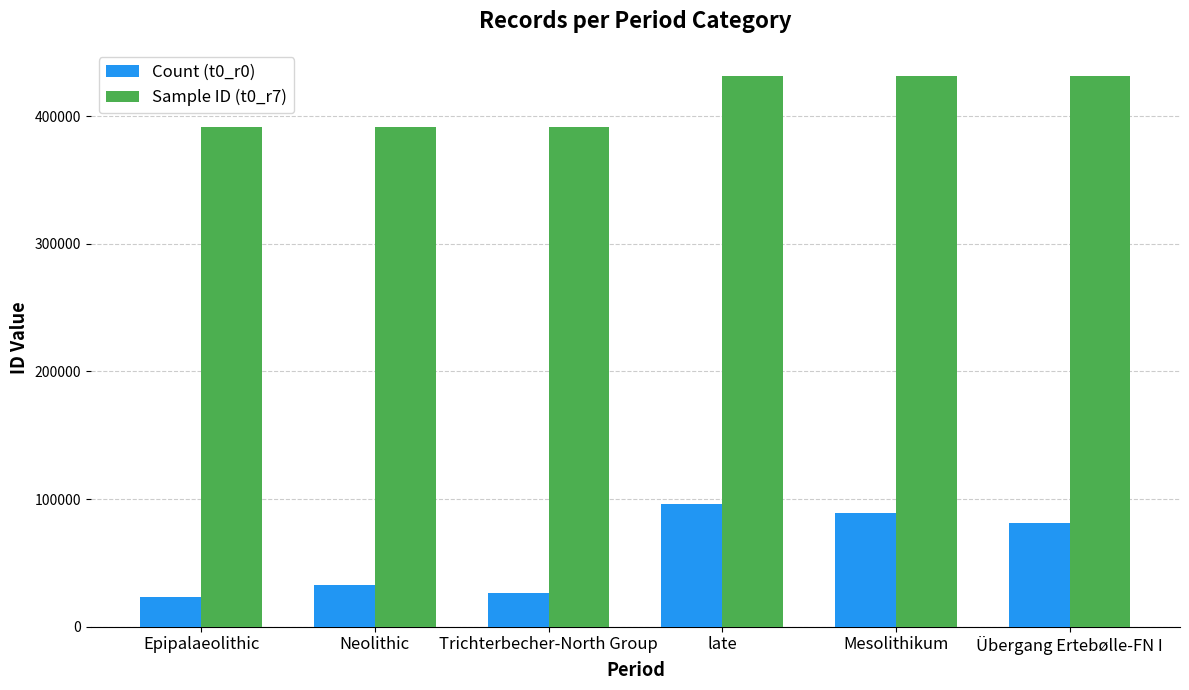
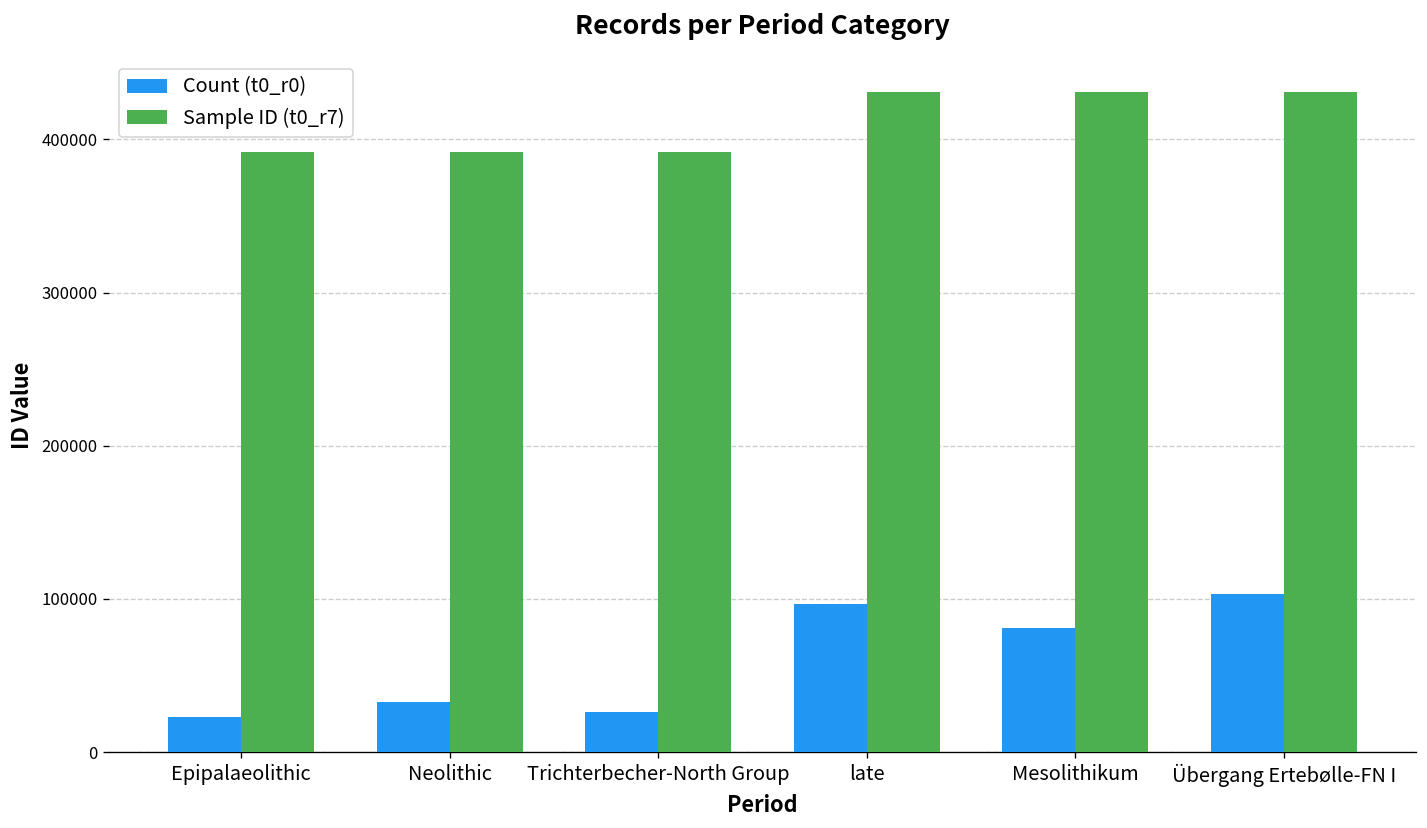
Count (t0_r0), Mesolithikum: 89000 -> 81000
Count (t0_r0), Übergang Ertebølle-FN I: 81000 -> 103000
